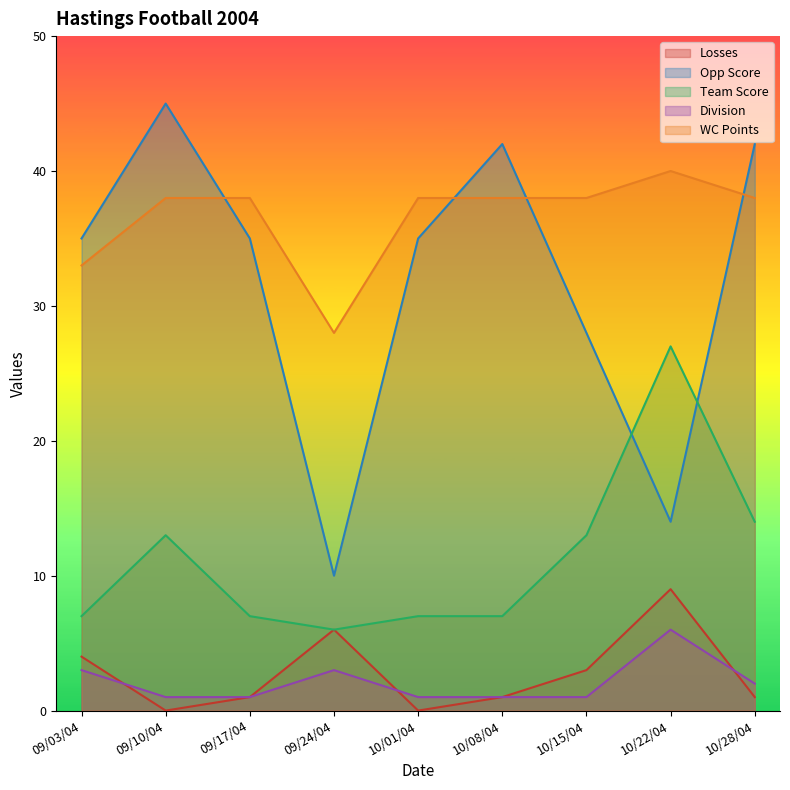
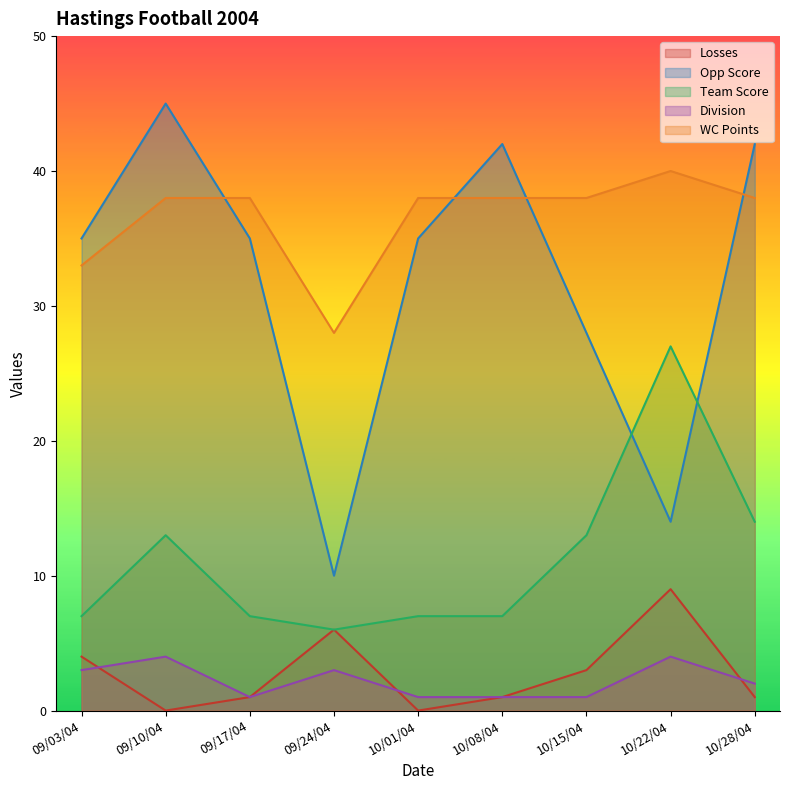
Division, 09/10/04: 1 -> 4
Division, 10/22/04: 6 -> 4
